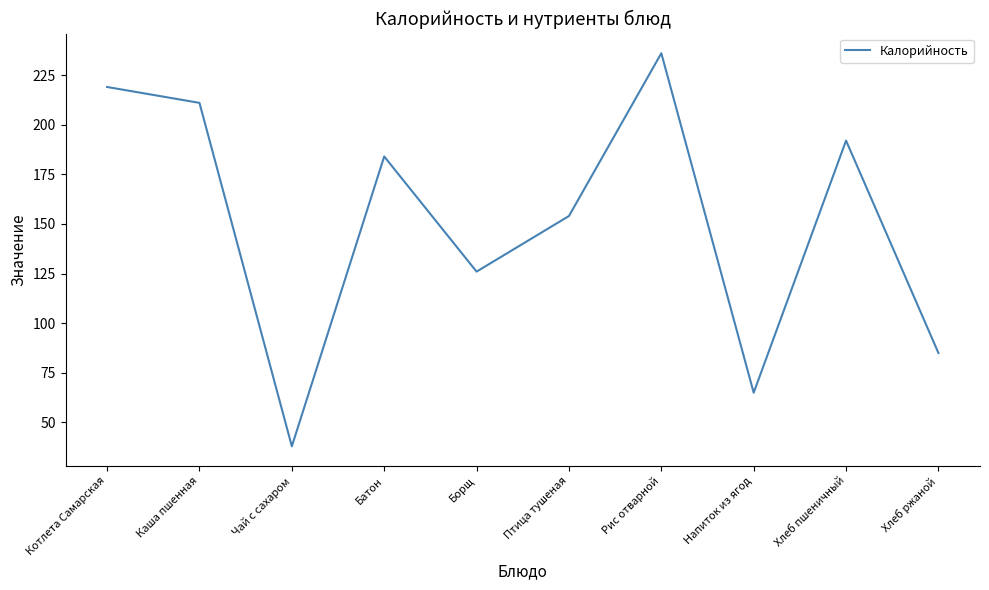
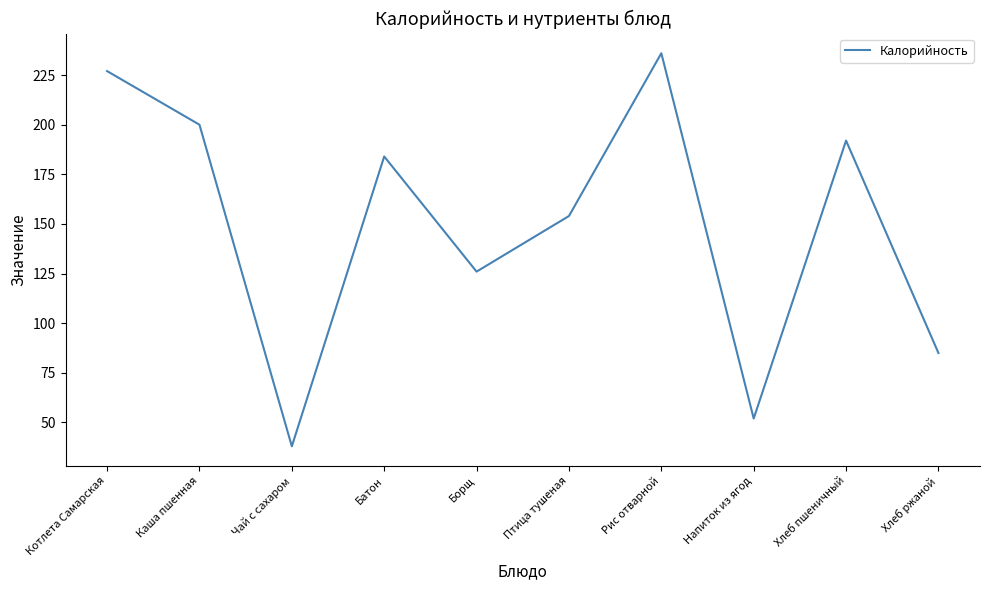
Котлета Самарская: 219 -> 227
Каша пшенная: 211 -> 200
Напиток из ягод: 65 -> 52
